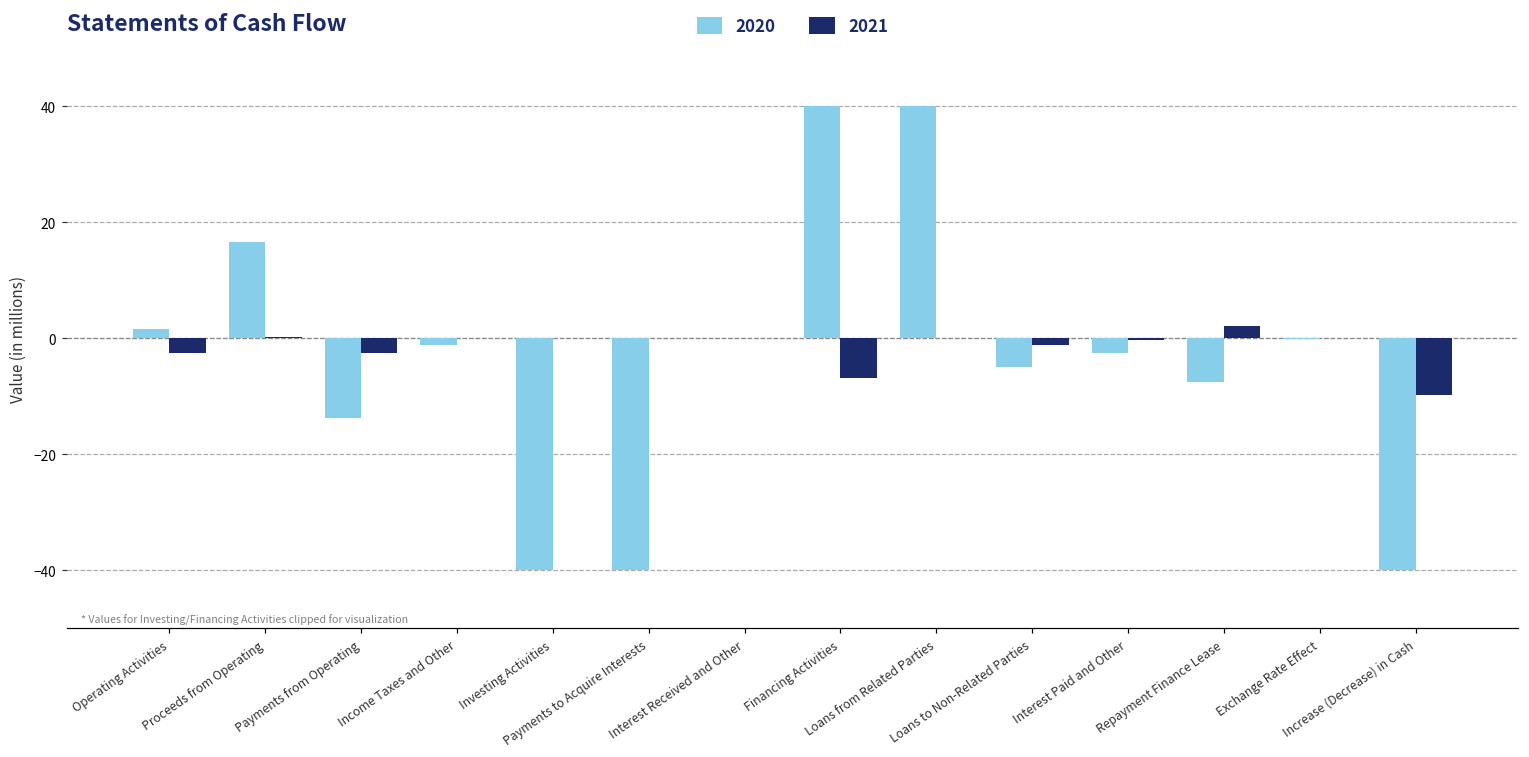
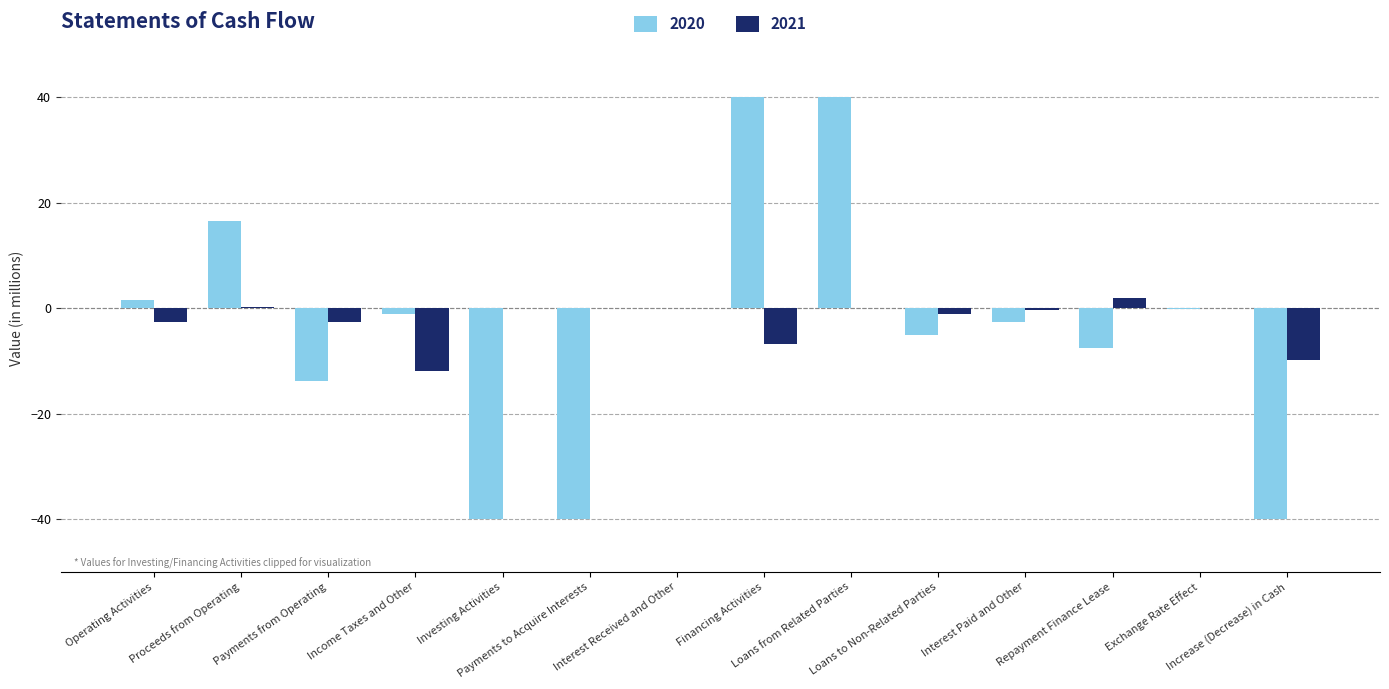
2021, Income Taxes and Other: 0 -> -12
